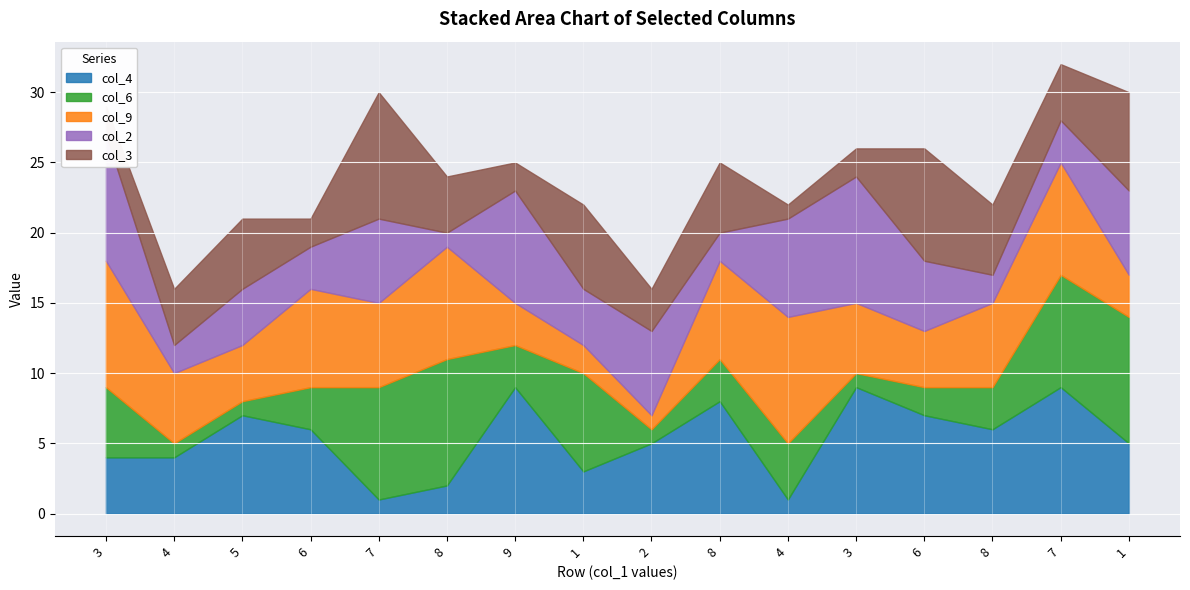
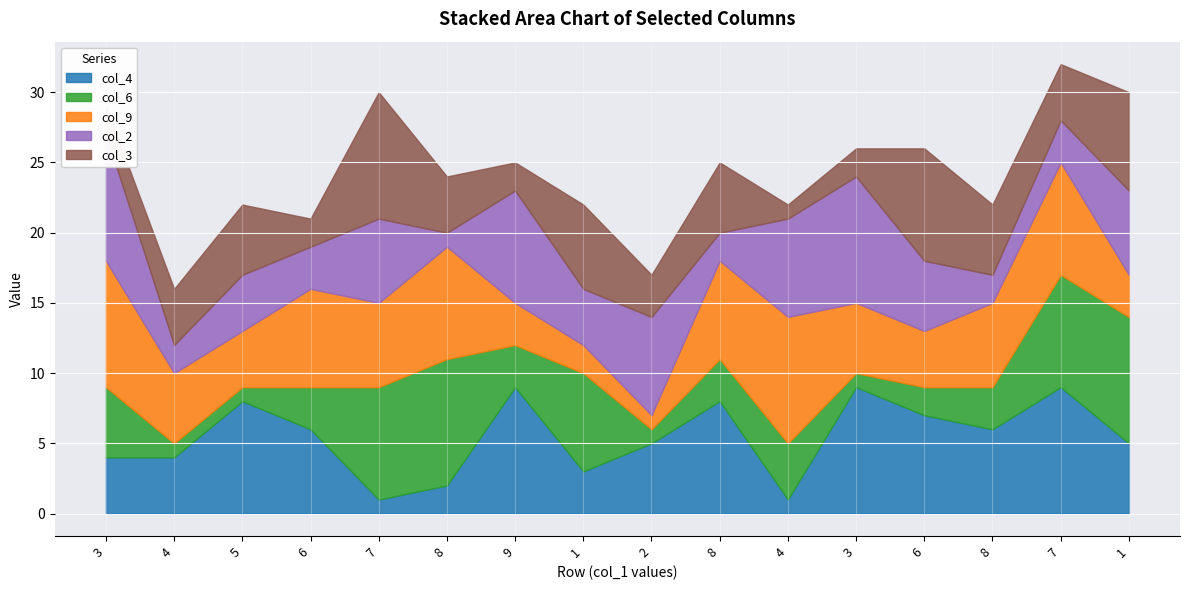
col_4, 5: 7 -> 8
col_2, 2: 6 -> 7
